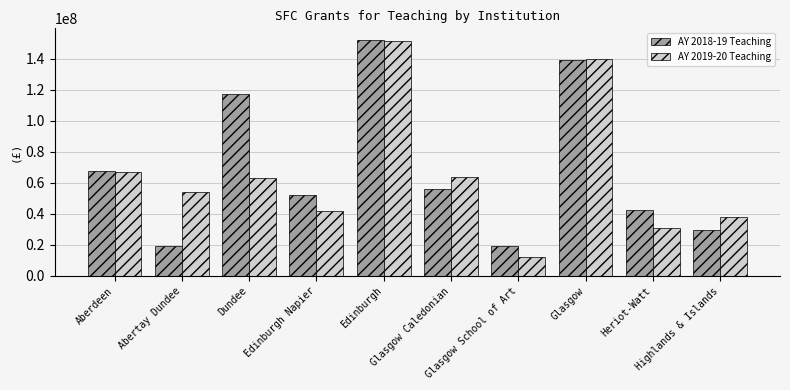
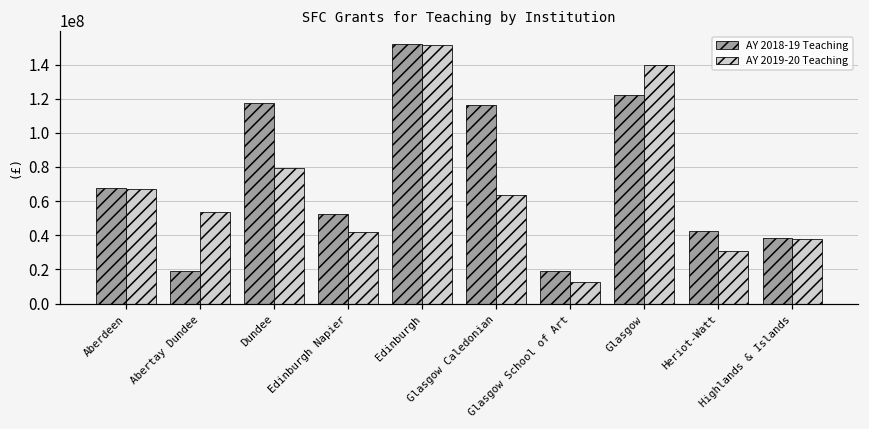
AY 2019-20 Teaching, Dundee: 63000000 -> 79000000
AY 2018-19 Teaching, Glasgow Caledonian: 56000000 -> 116000000
AY 2018-19 Teaching, Glasgow: 139000000 -> 122000000
AY 2018-19 Teaching, Highlands & Islands: 30000000 -> 38000000
